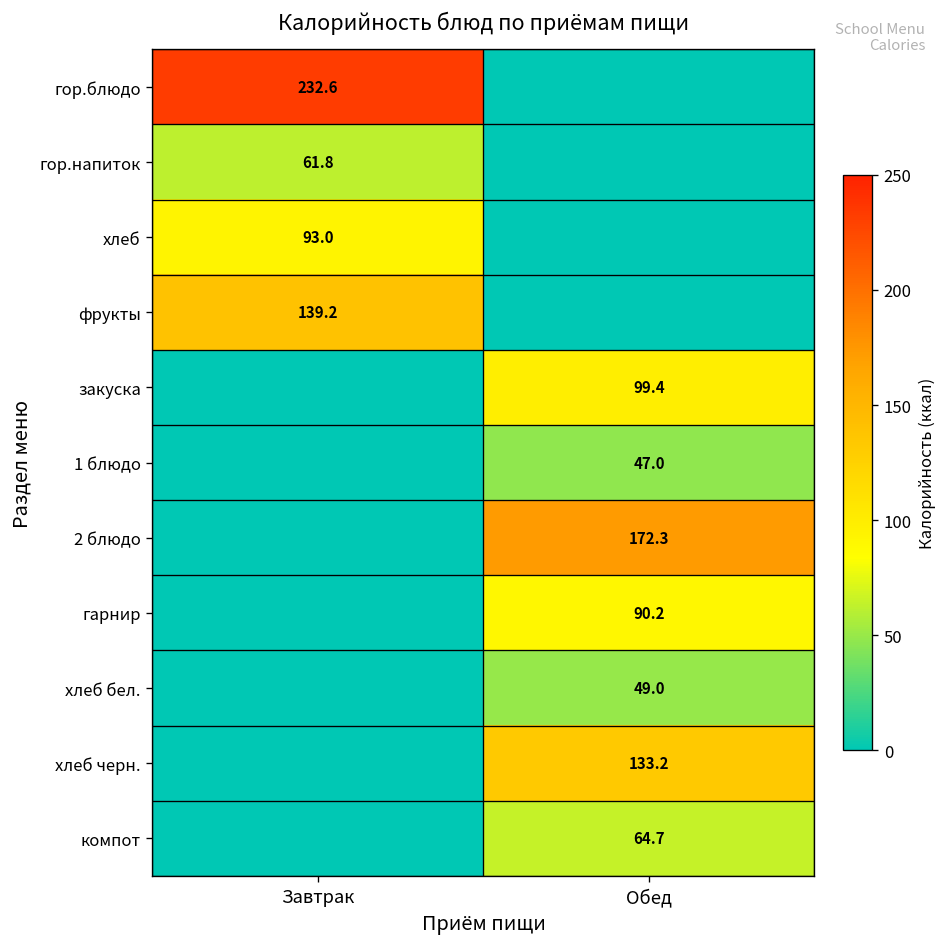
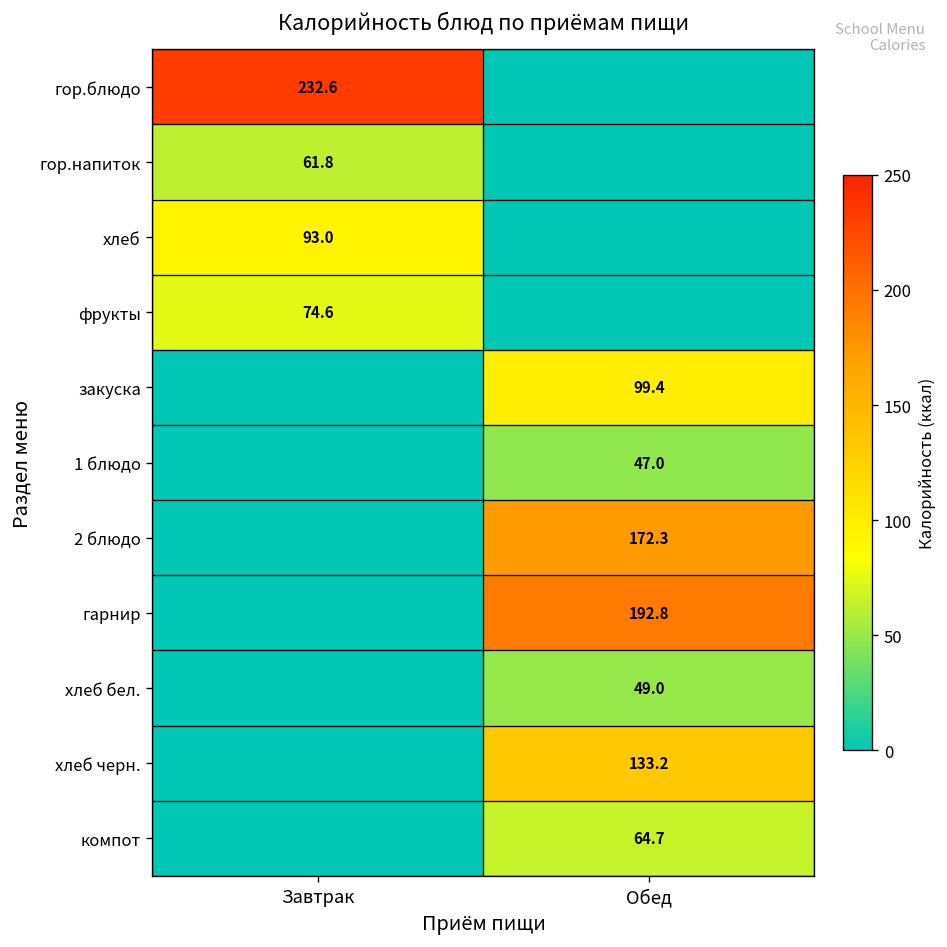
фрукты, Завтрак: 139.2 -> 74.6
гарнир, Обед: 90.2 -> 192.8
